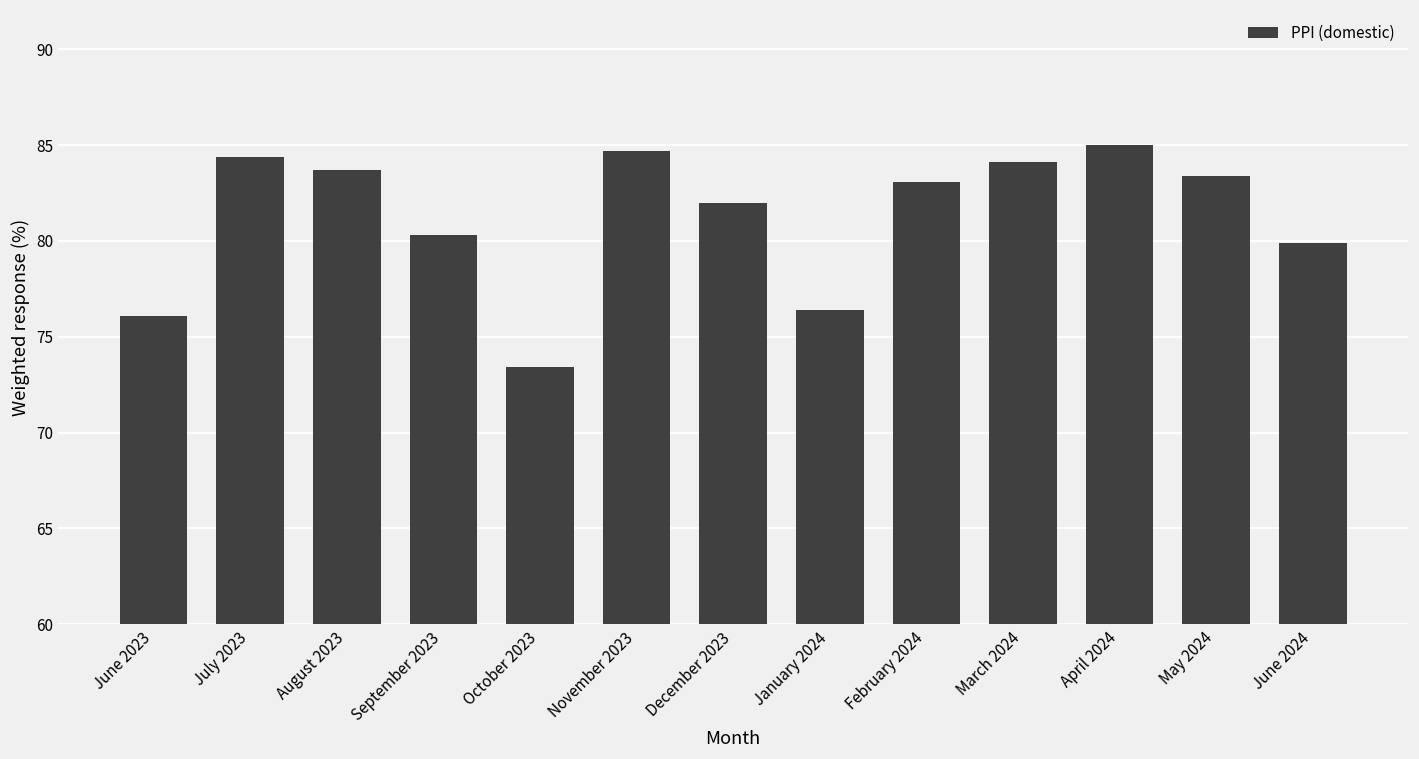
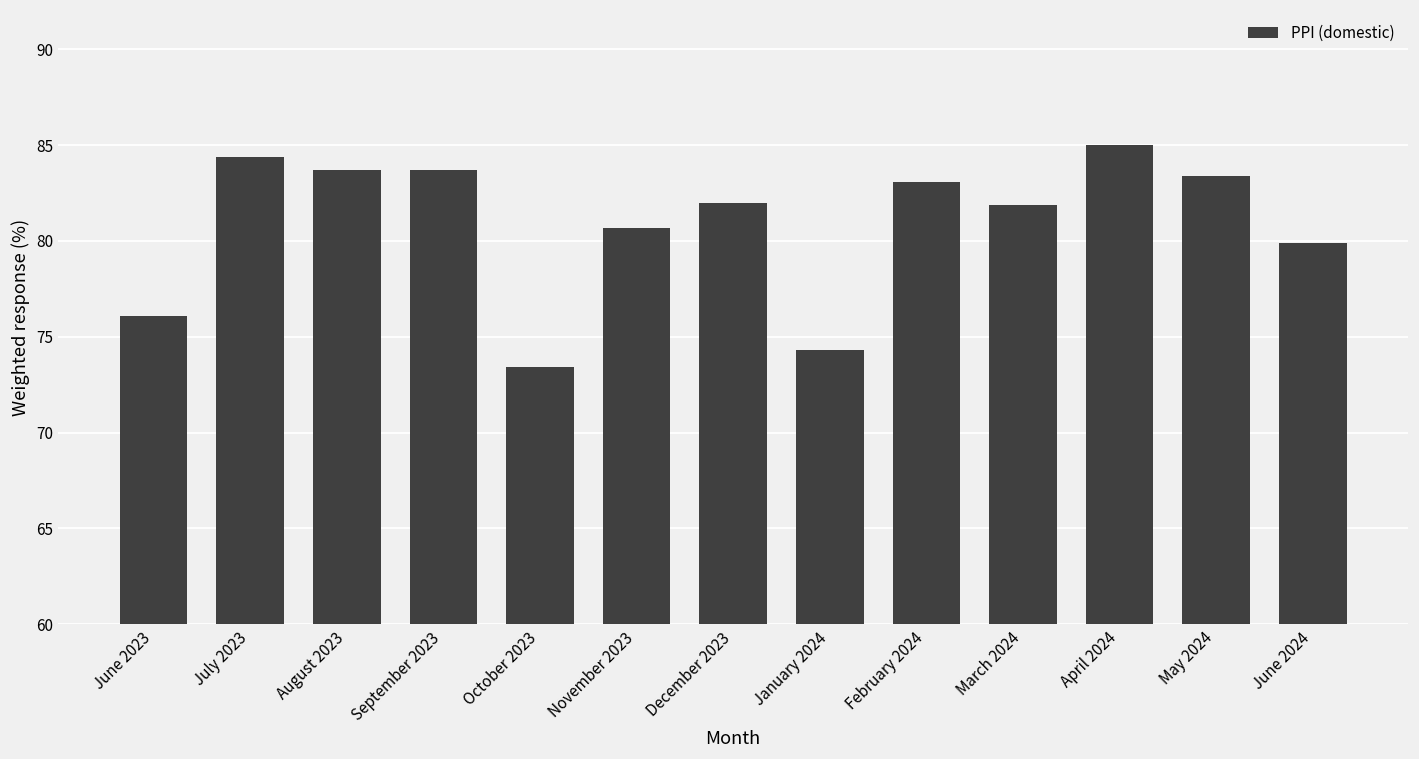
September 2023: 80.3 -> 83.7
November 2023: 84.7 -> 80.7
January 2024: 76.4 -> 74.3
March 2024: 84.1 -> 81.9
